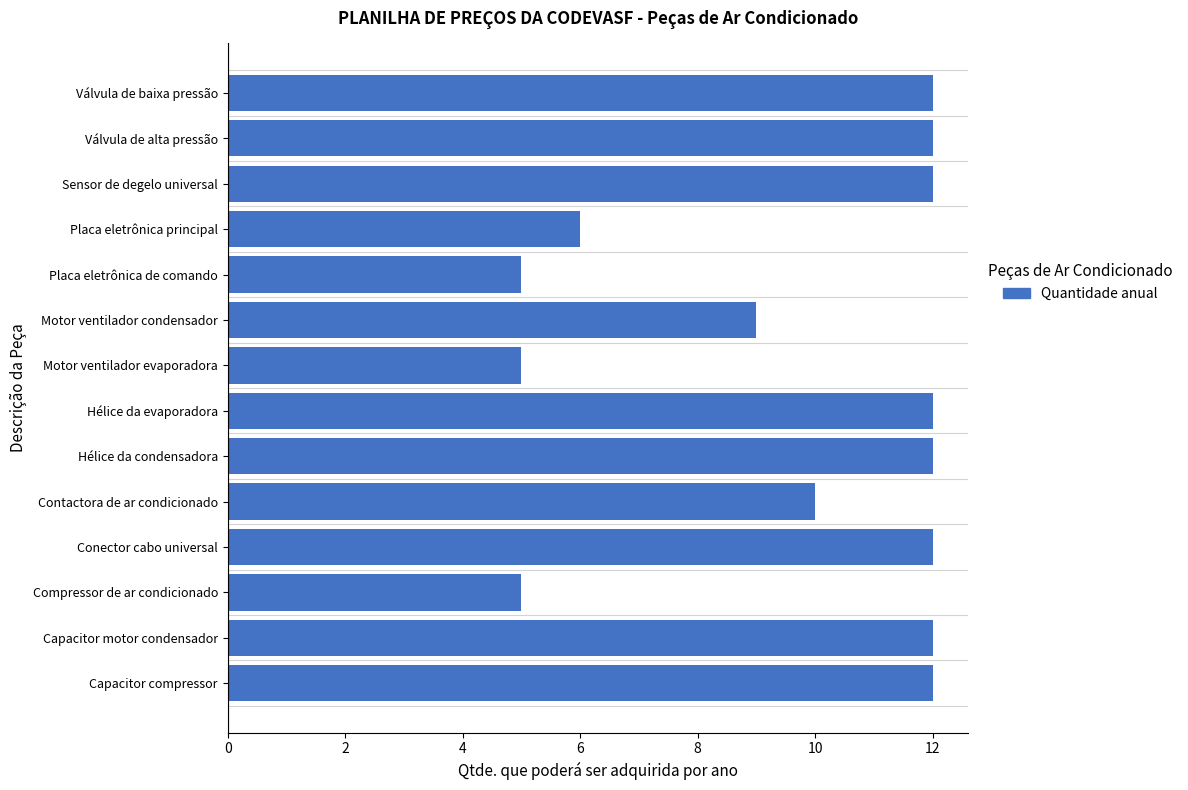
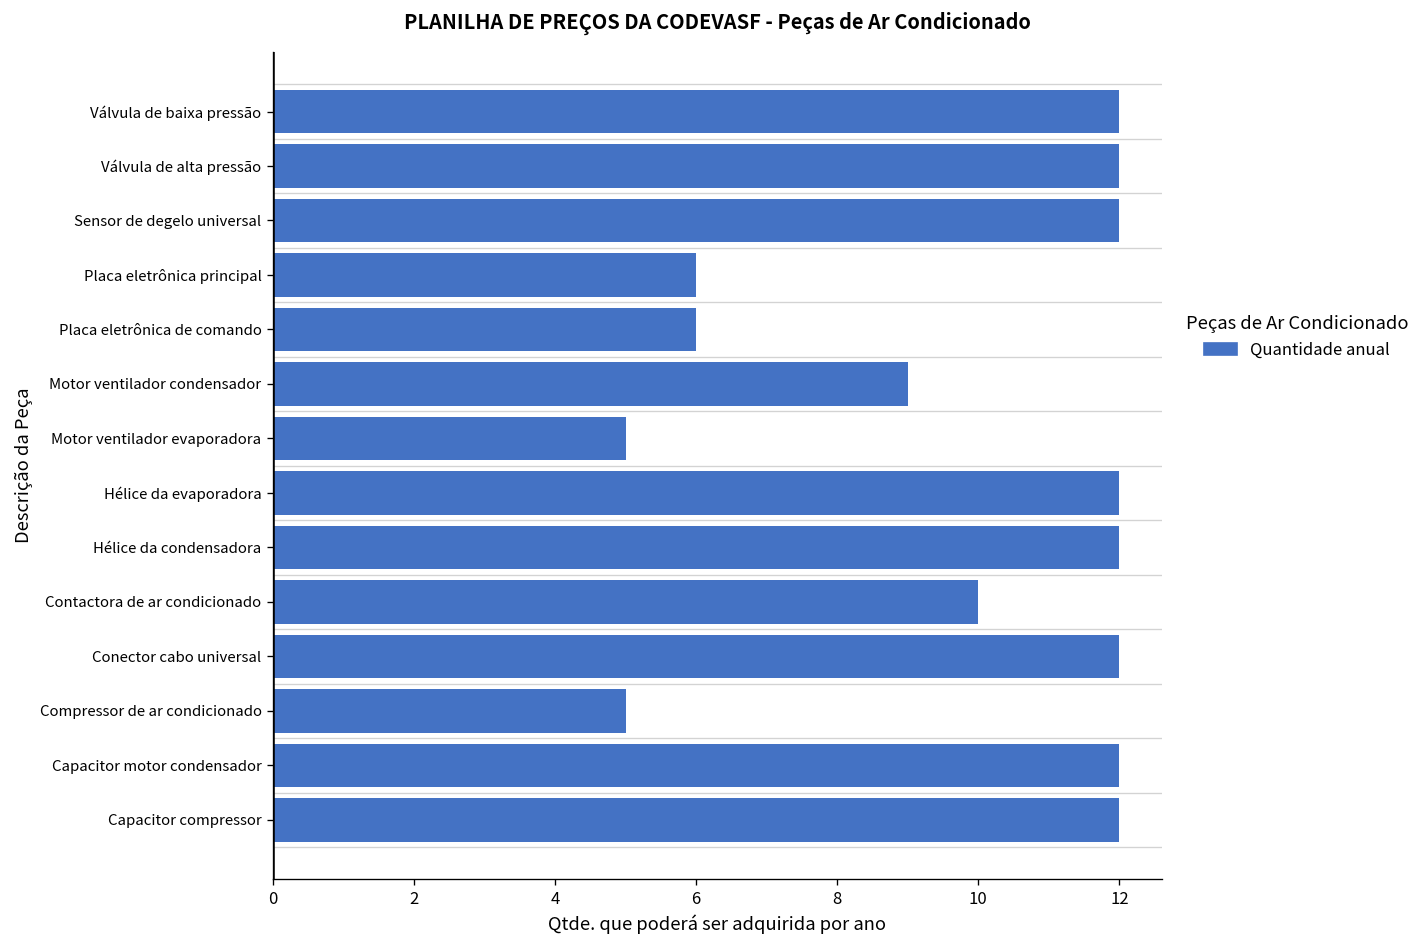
Placa eletrônica de comando: 5 -> 6
